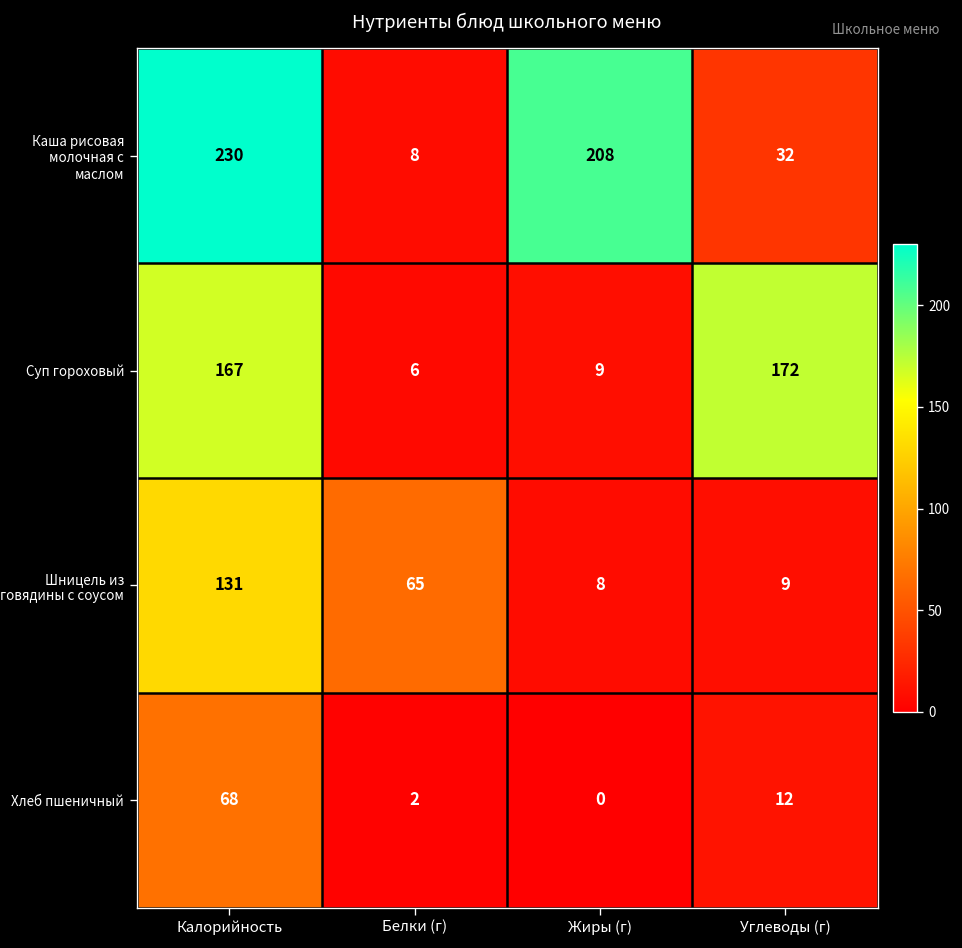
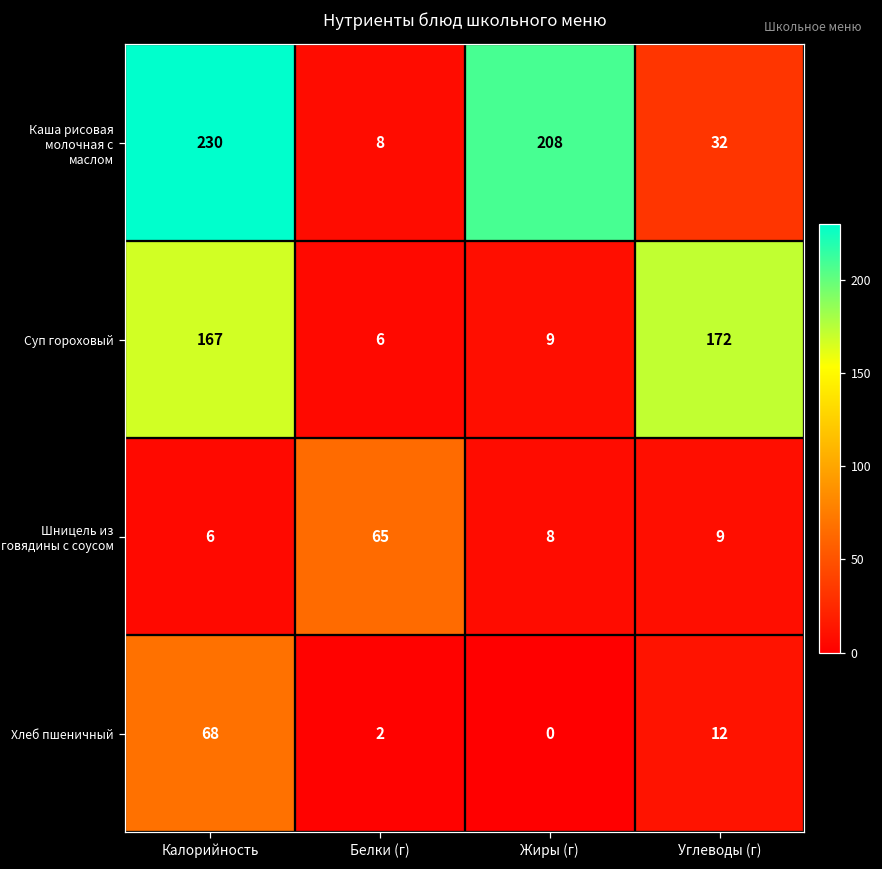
Шницель из говядины с соусом, Калорийность: 131 -> 6
